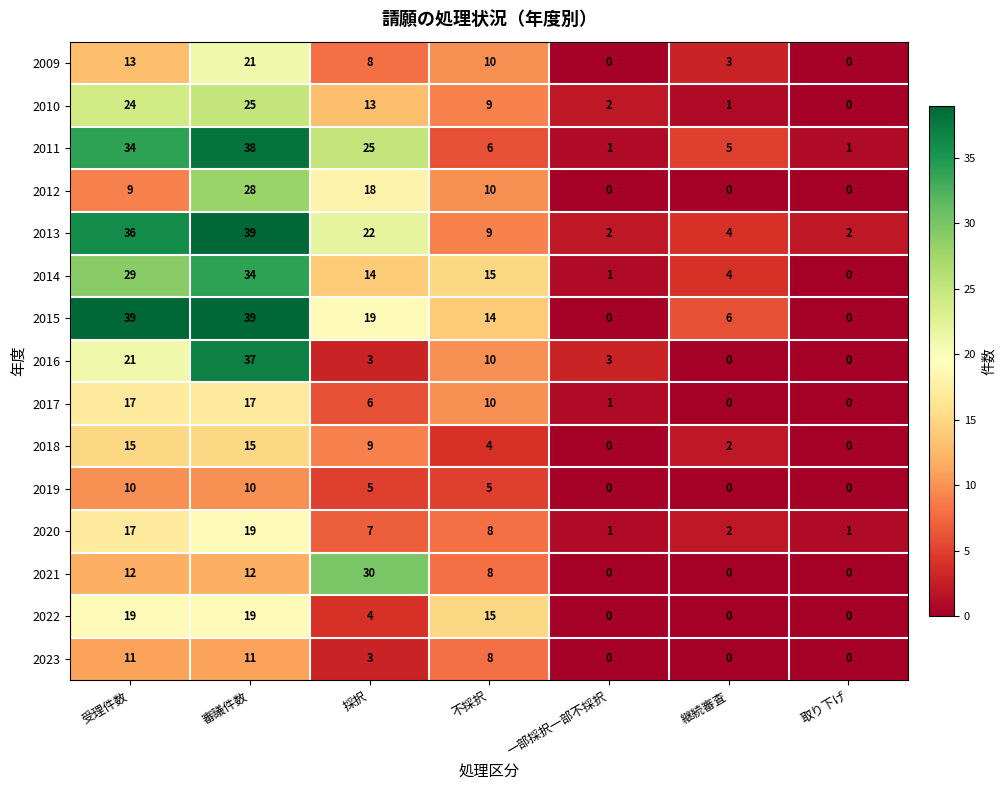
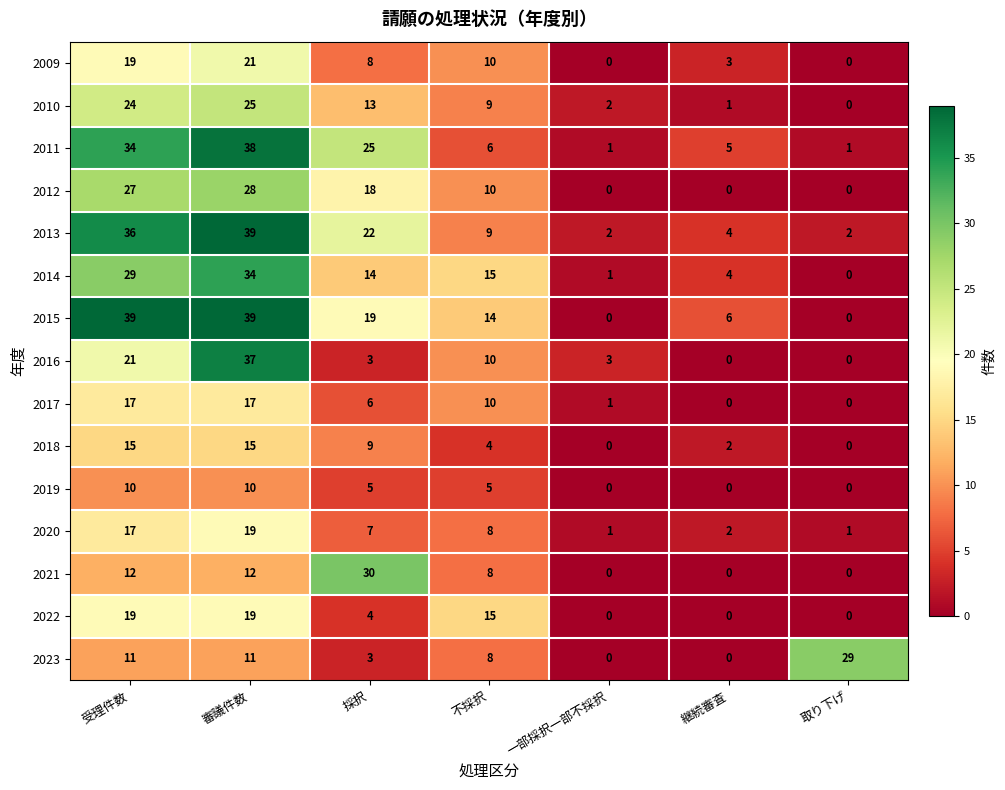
2009, 受理件数: 13 -> 19
2012, 受理件数: 9 -> 27
2023, 取り下げ: 0 -> 29
